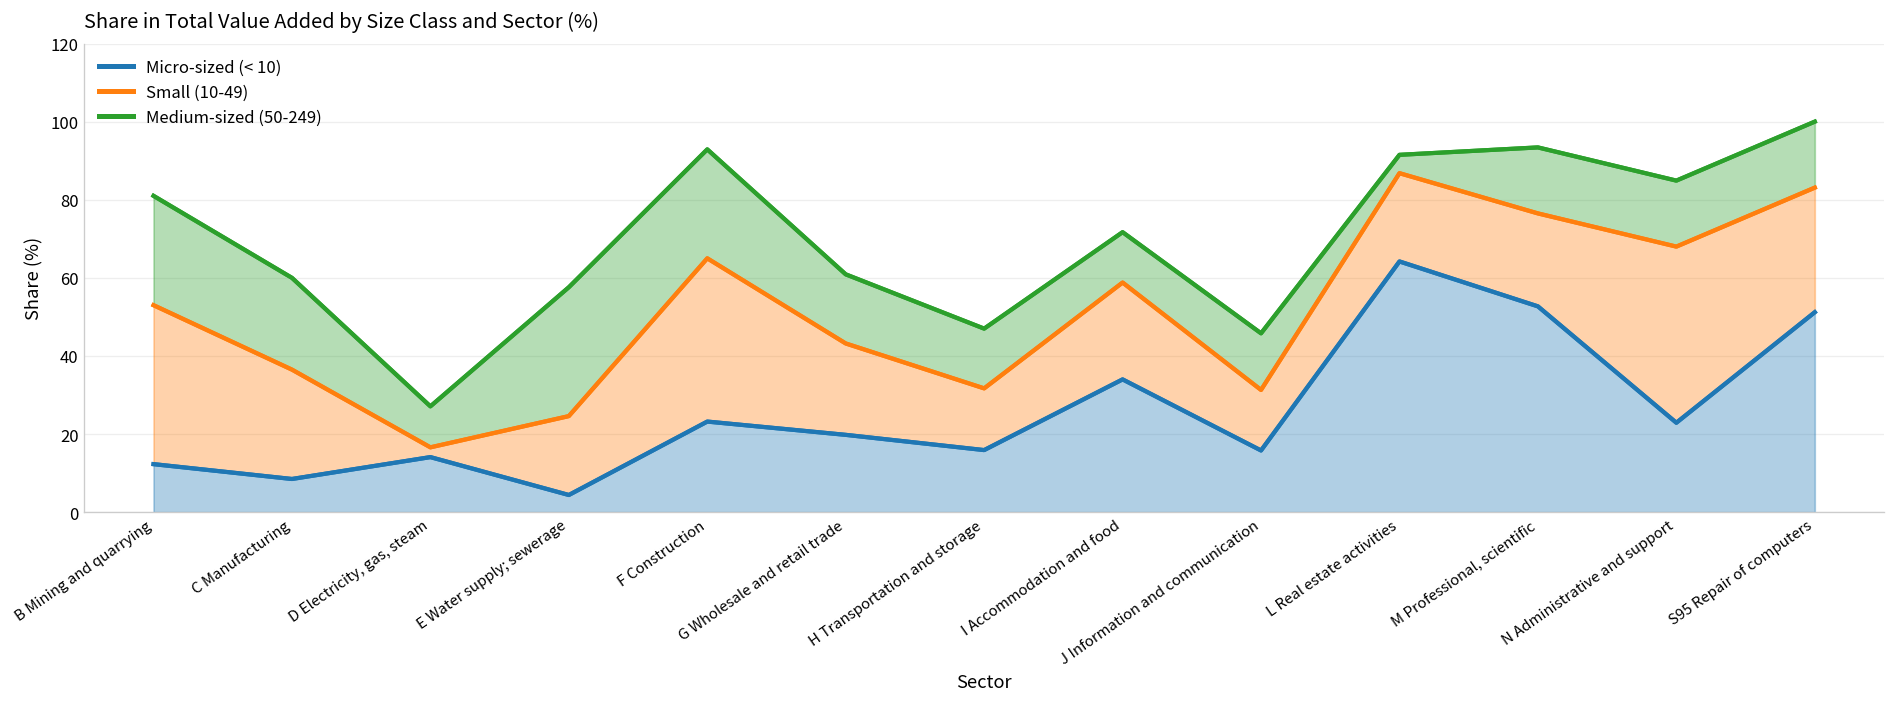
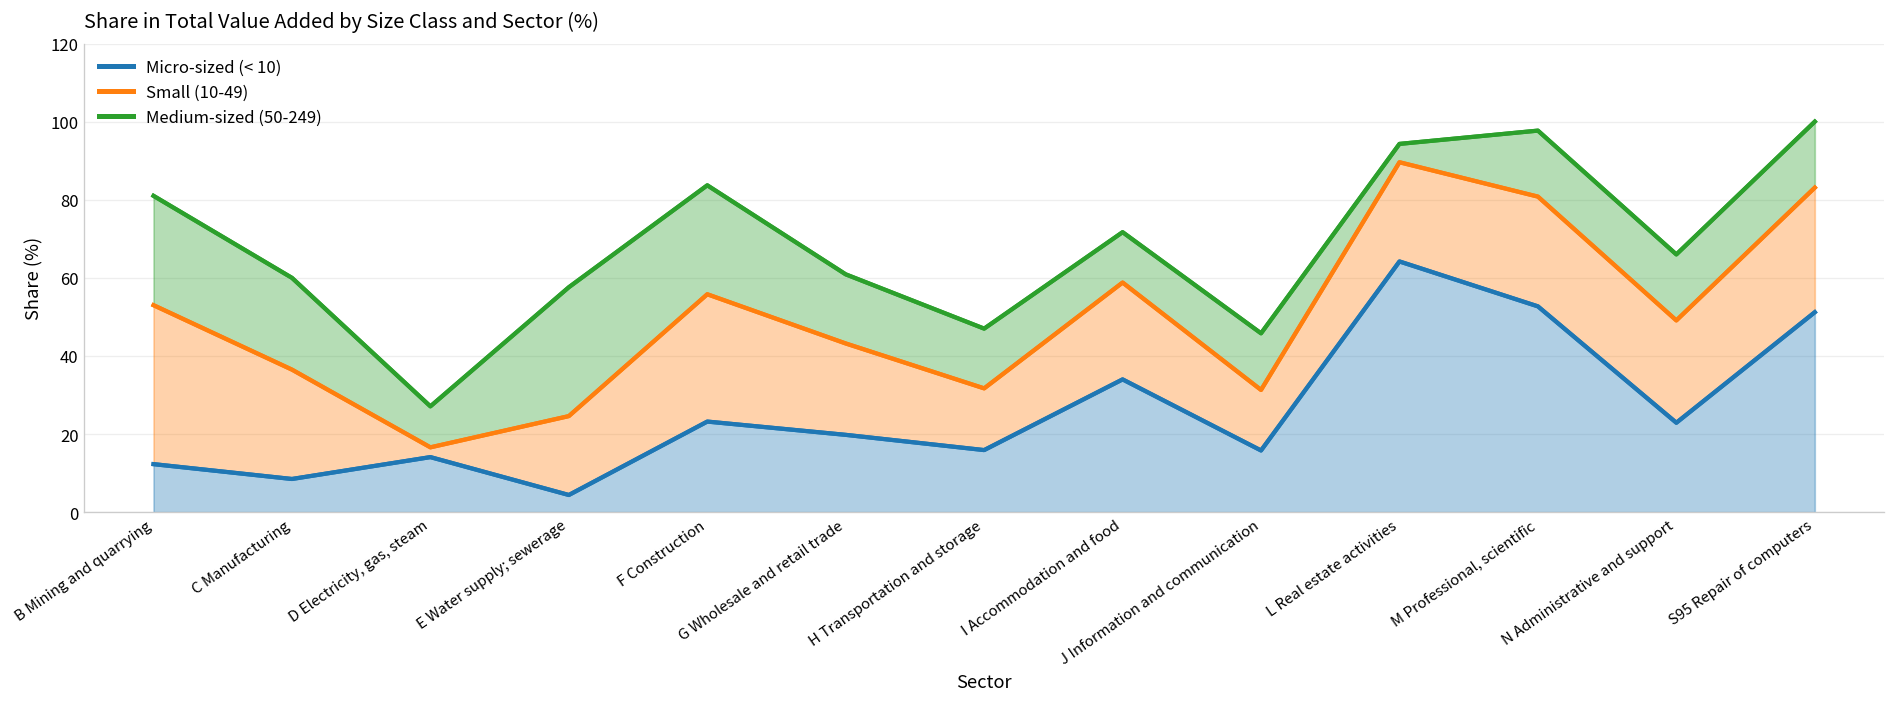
Small (10-49), F Construction: 42 -> 33
Small (10-49), L Real estate activities: 23 -> 25
Small (10-49), M Professional, scientific: 24 -> 28
Small (10-49), N Administrative and support: 45 -> 26
